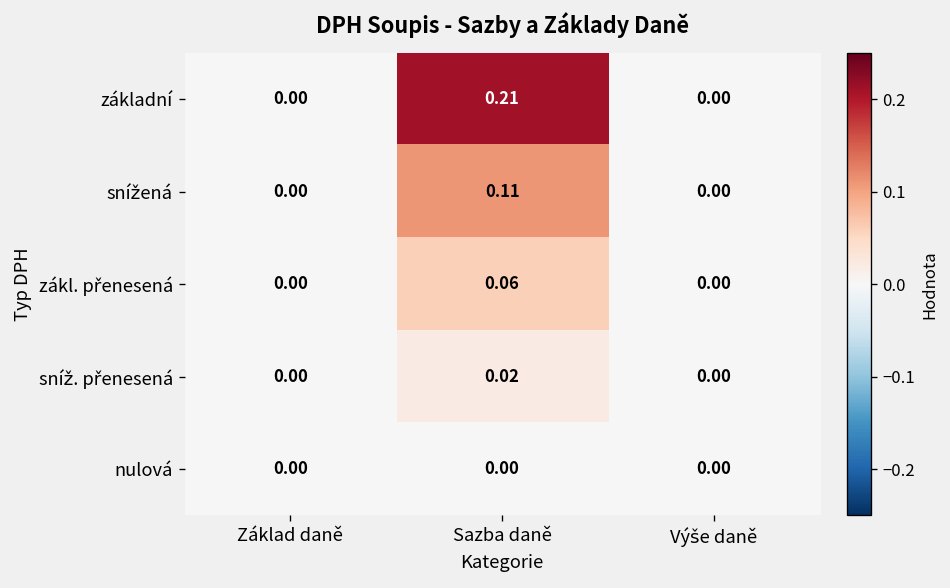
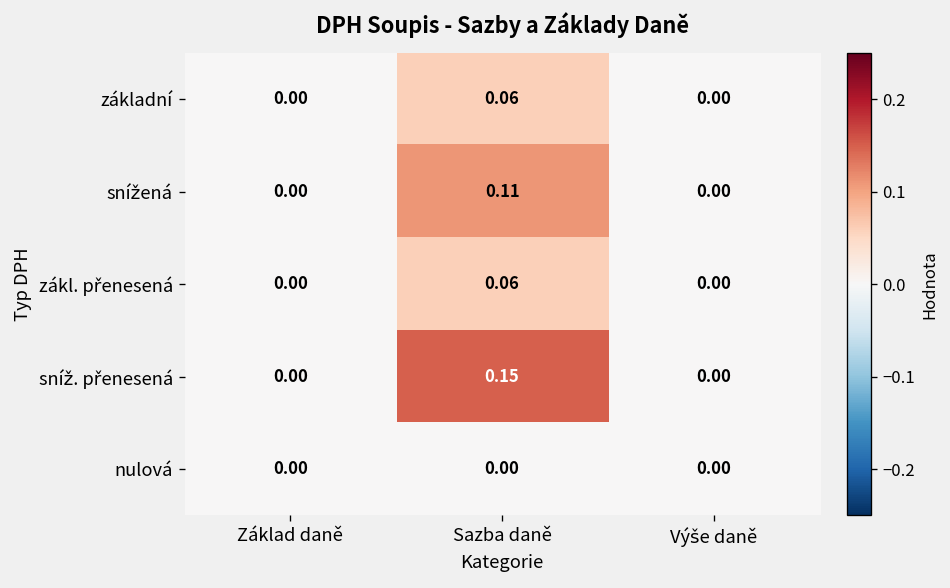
základní, Sazba daně: 0.21 -> 0.06
sníž. přenesená, Sazba daně: 0.02 -> 0.15
